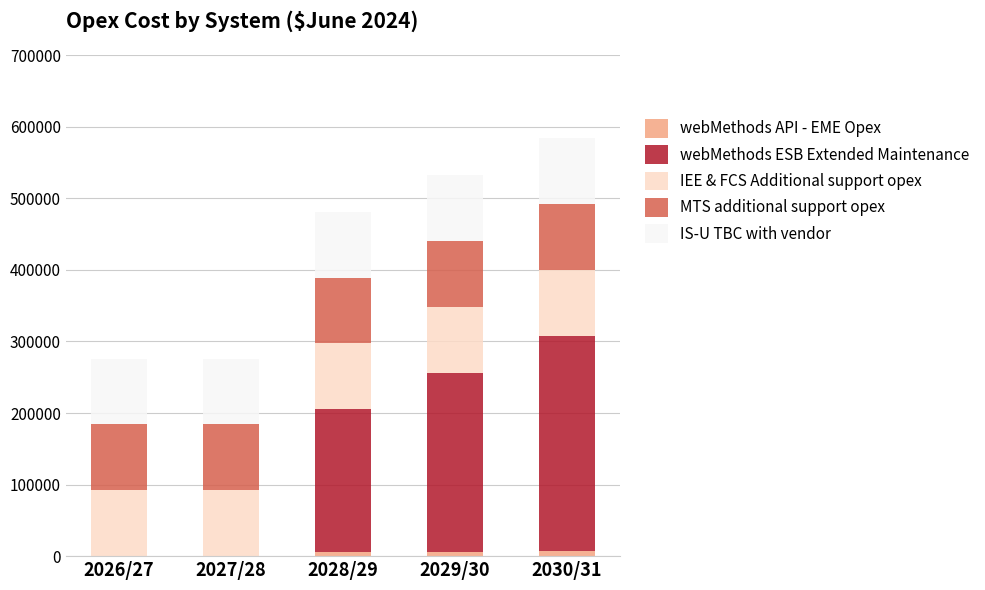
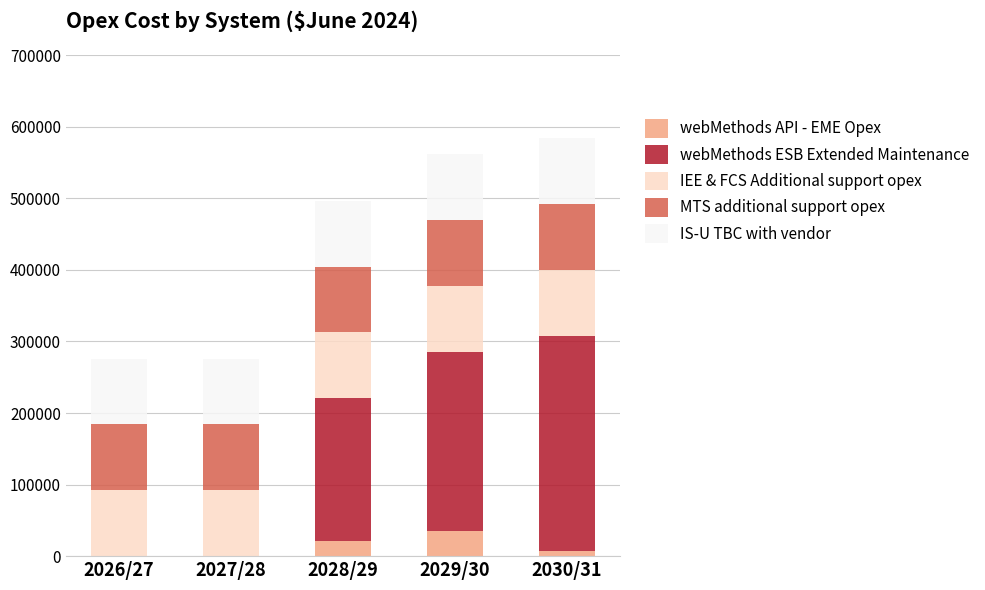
webMethods API - EME Opex, 2028/29: 10000 -> 20000
webMethods API - EME Opex, 2029/30: 10000 -> 40000
